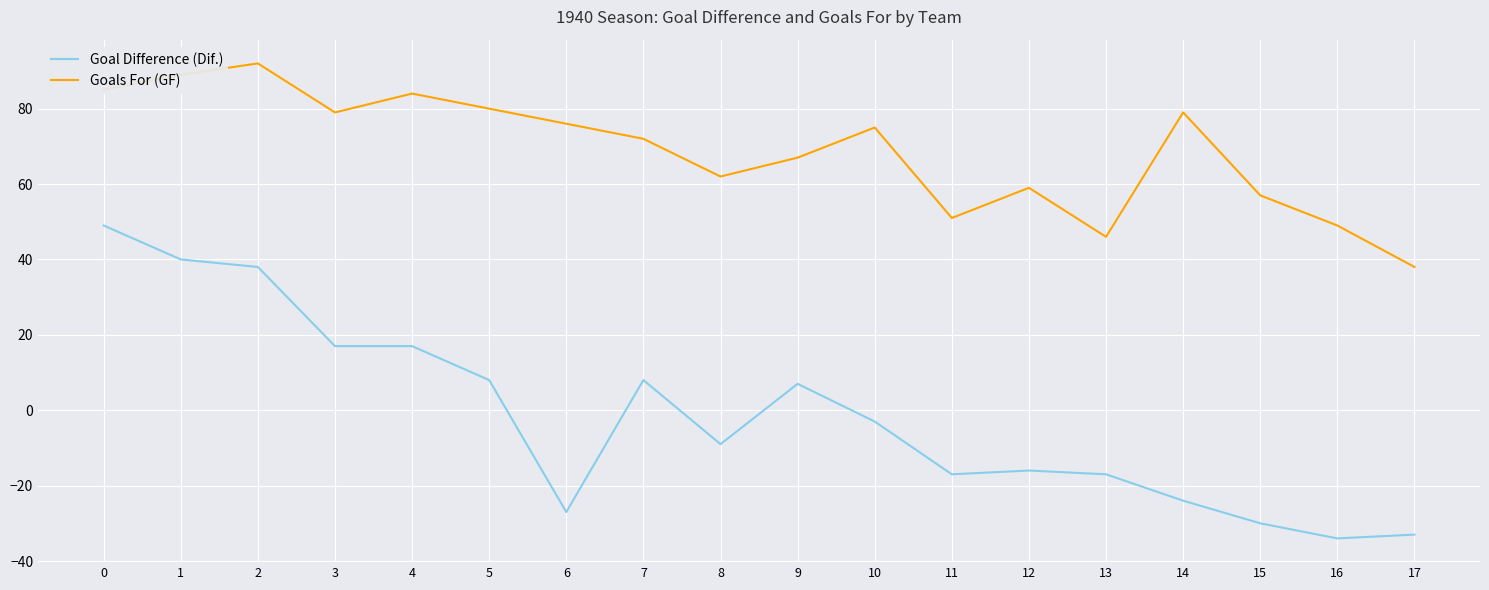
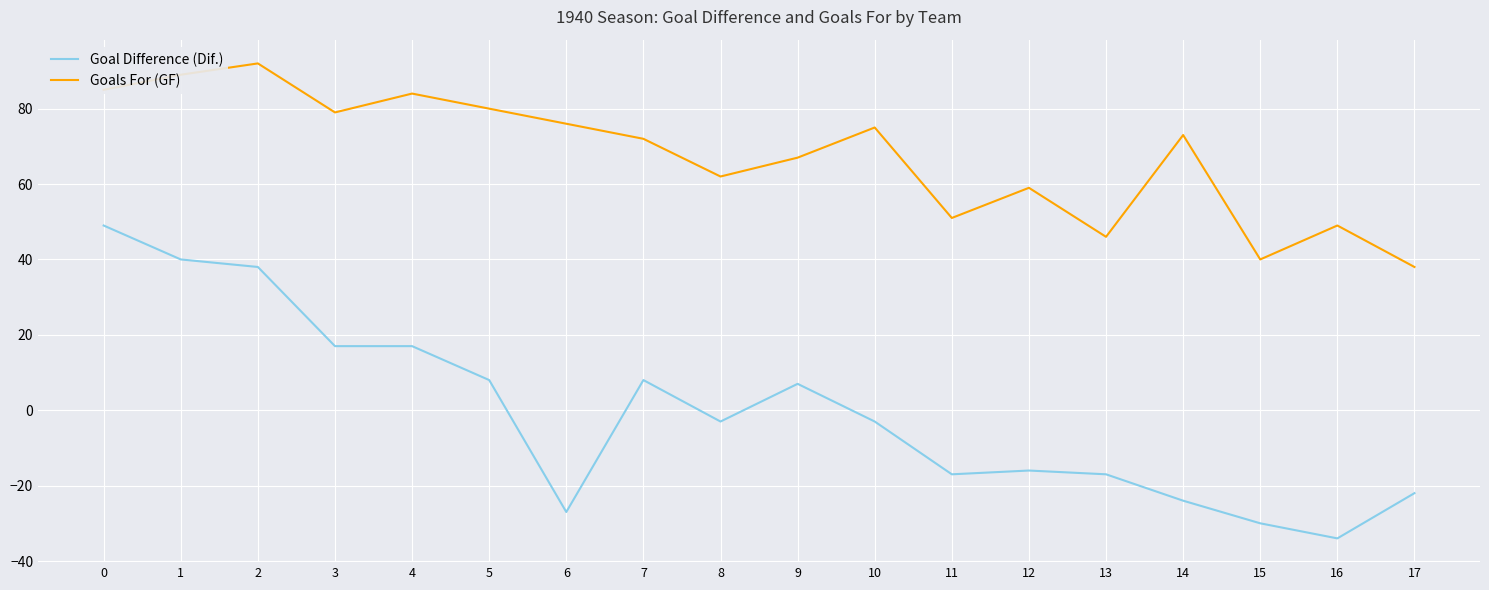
Goal Difference (Dif.), 8: -9 -> -3
Goals For (GF), 14: 79 -> 73
Goals For (GF), 15: 57 -> 40
Goal Difference (Dif.), 17: -33 -> -22
